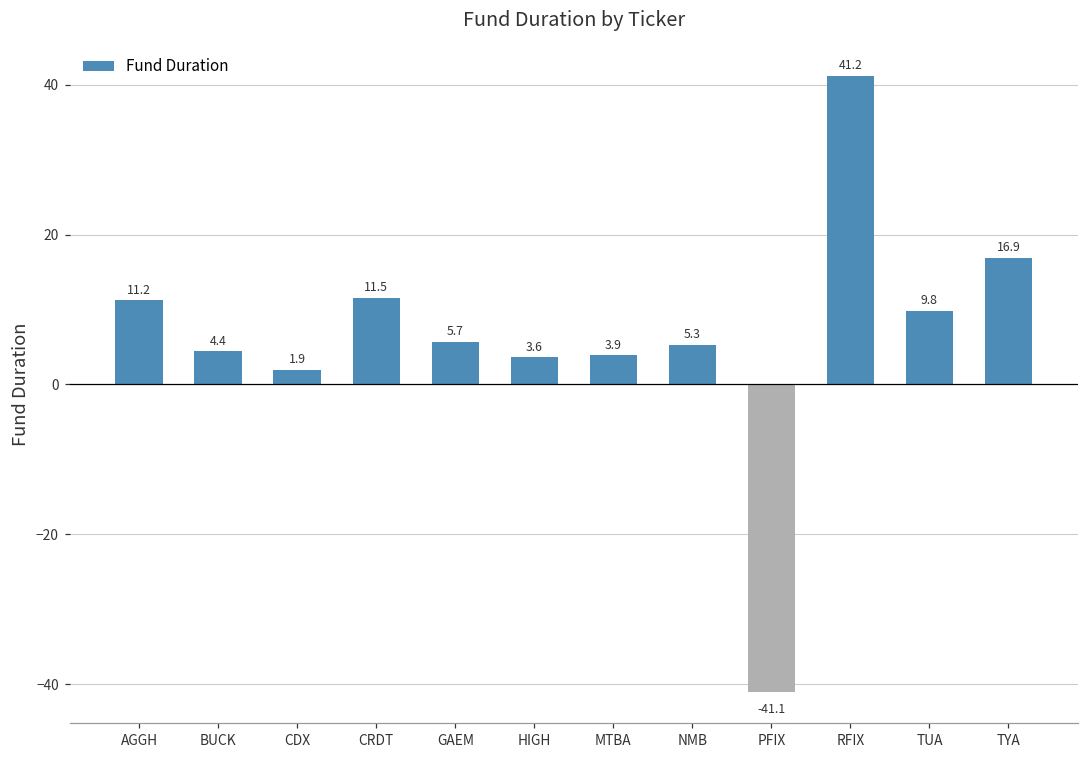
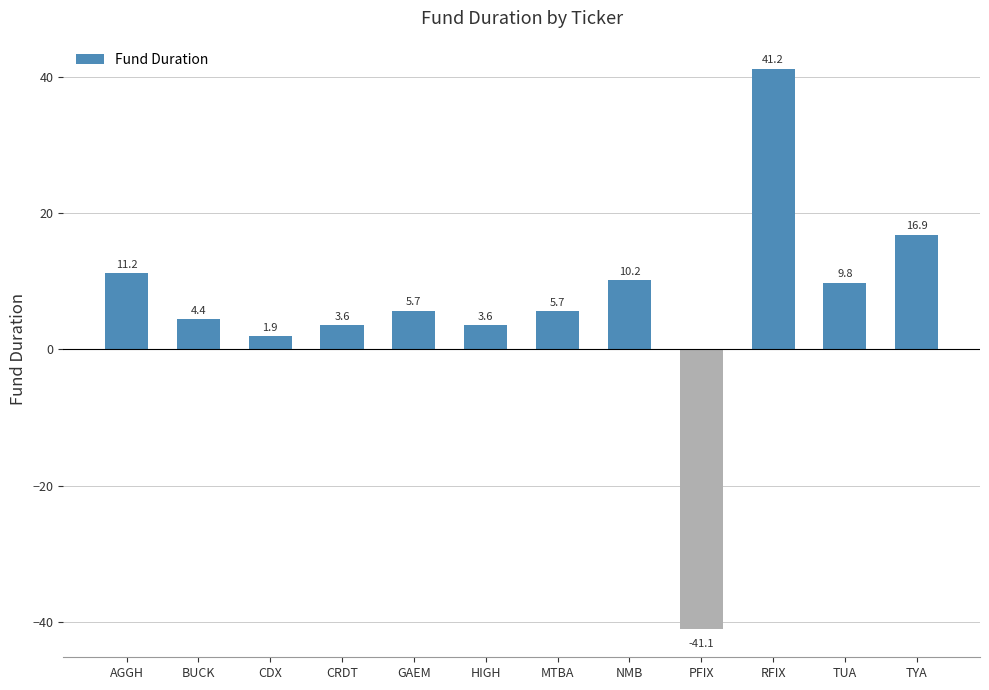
CRDT: 11.5 -> 3.6
MTBA: 3.9 -> 5.7
NMB: 5.3 -> 10.2
